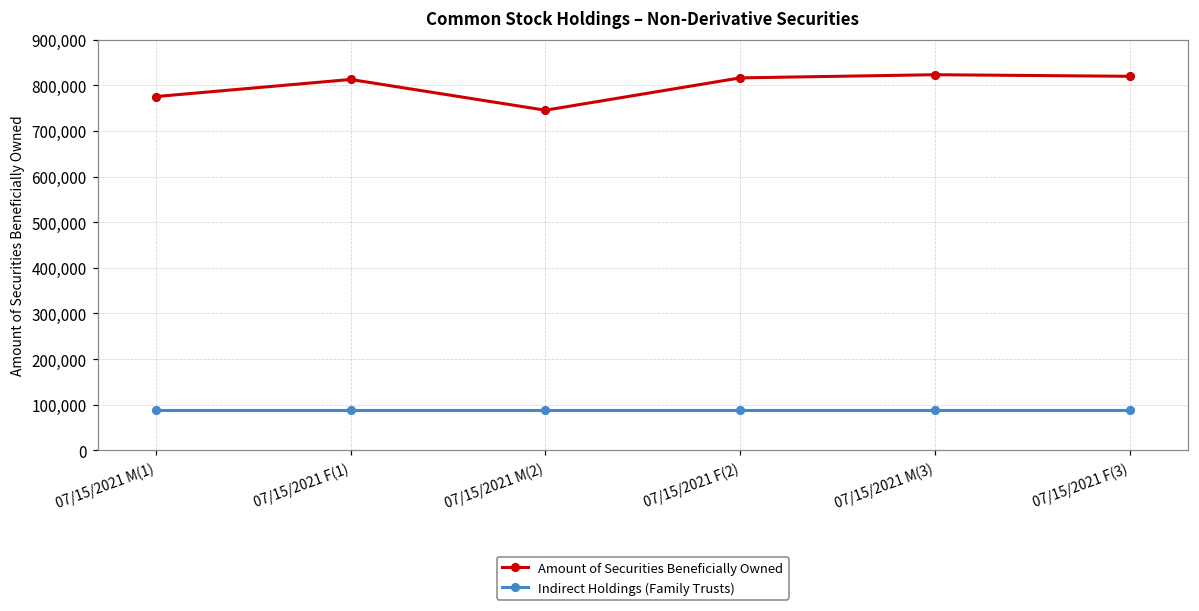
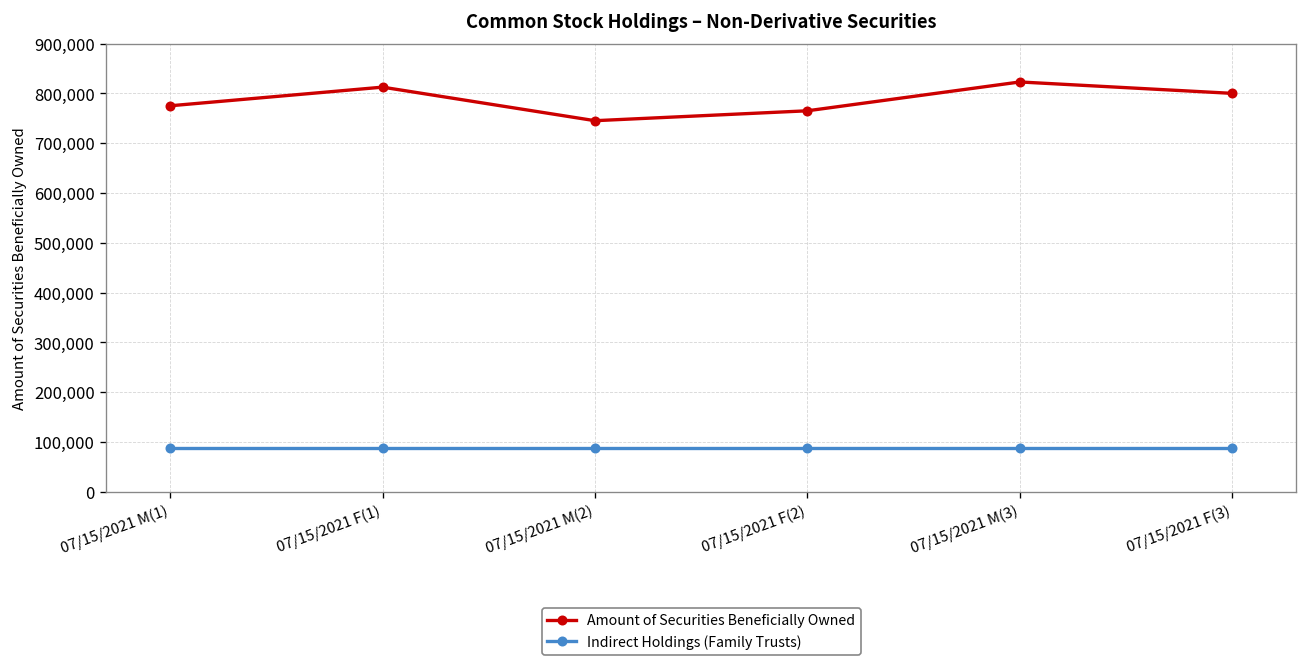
Amount of Securities Beneficially Owned, 07/15/2021 F(2): 820,000 -> 770,000
Amount of Securities Beneficially Owned, 07/15/2021 F(3): 820,000 -> 800,000
